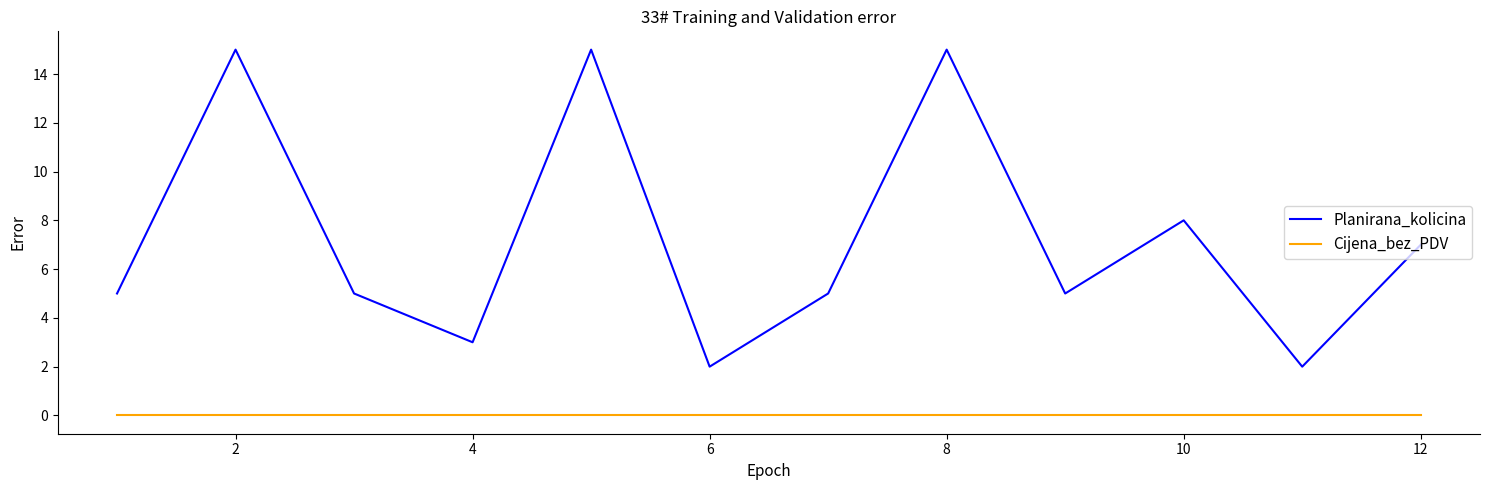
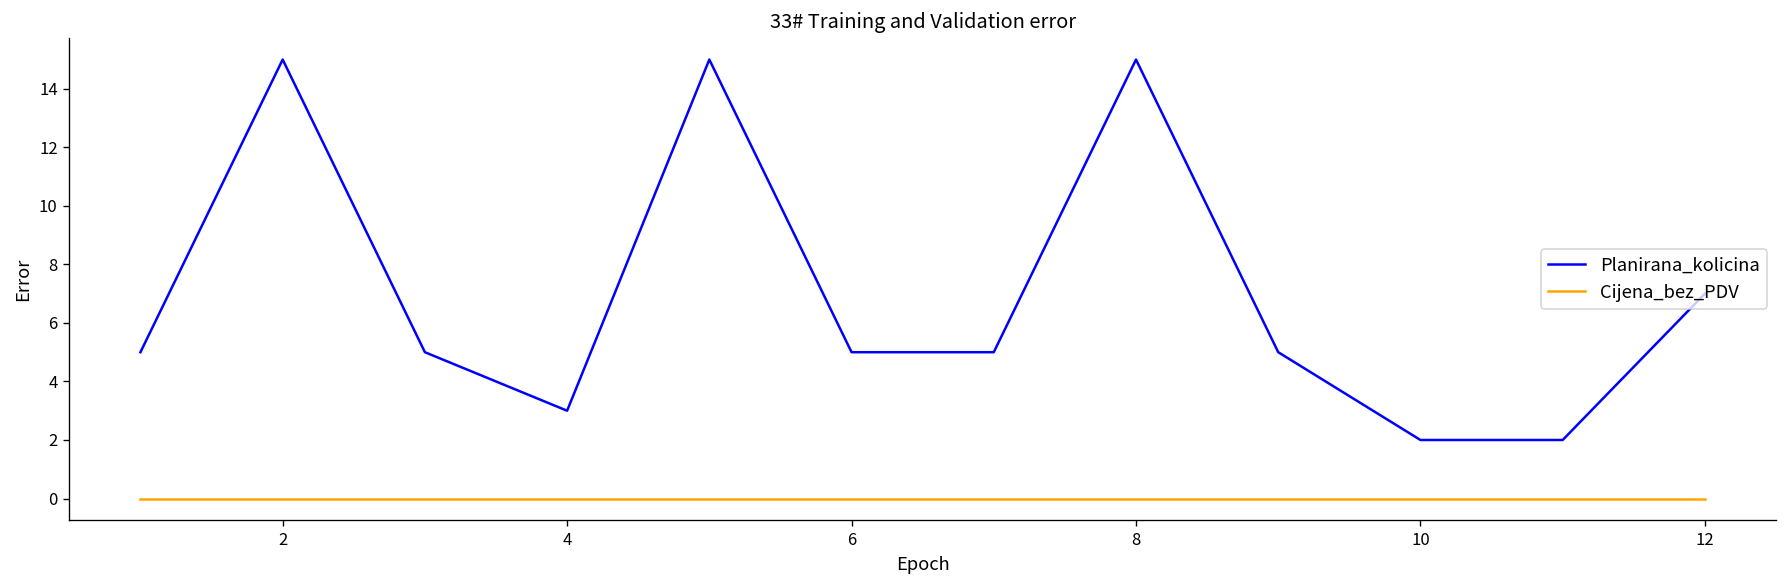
Planirana_kolicina, 6: 2 -> 5
Planirana_kolicina, 10: 8 -> 2
